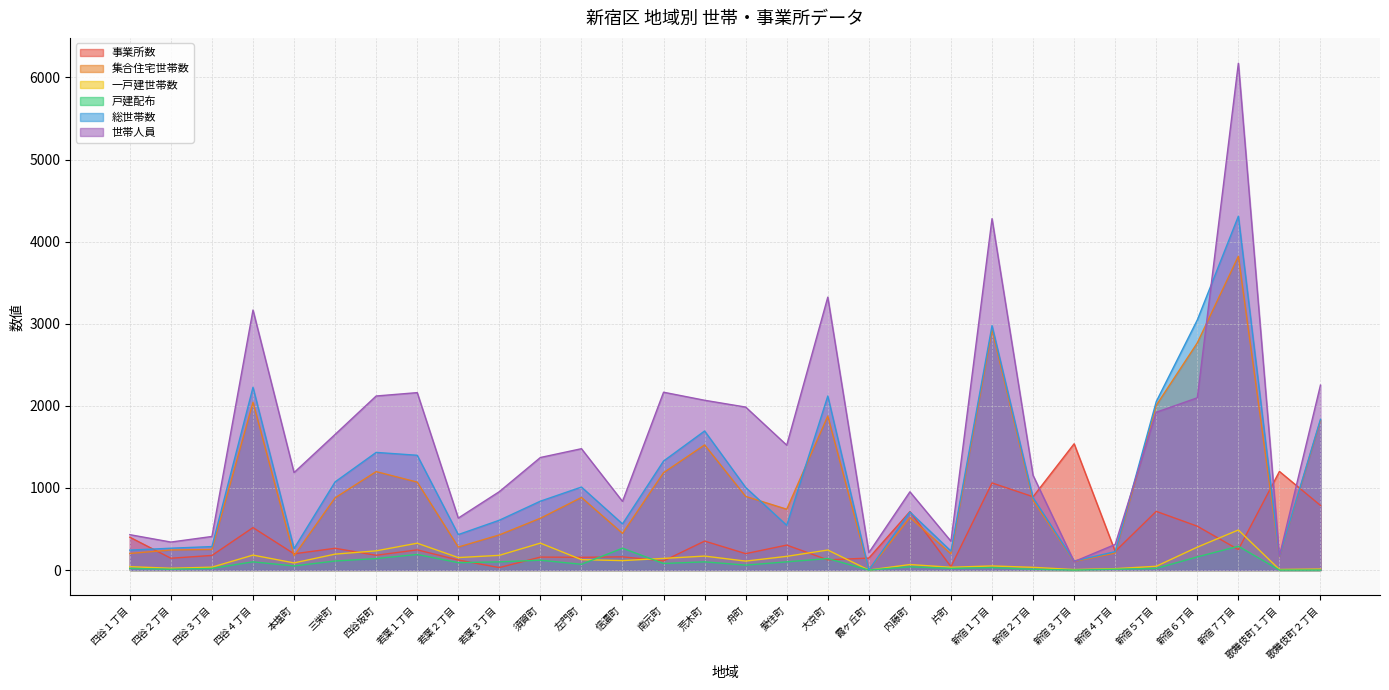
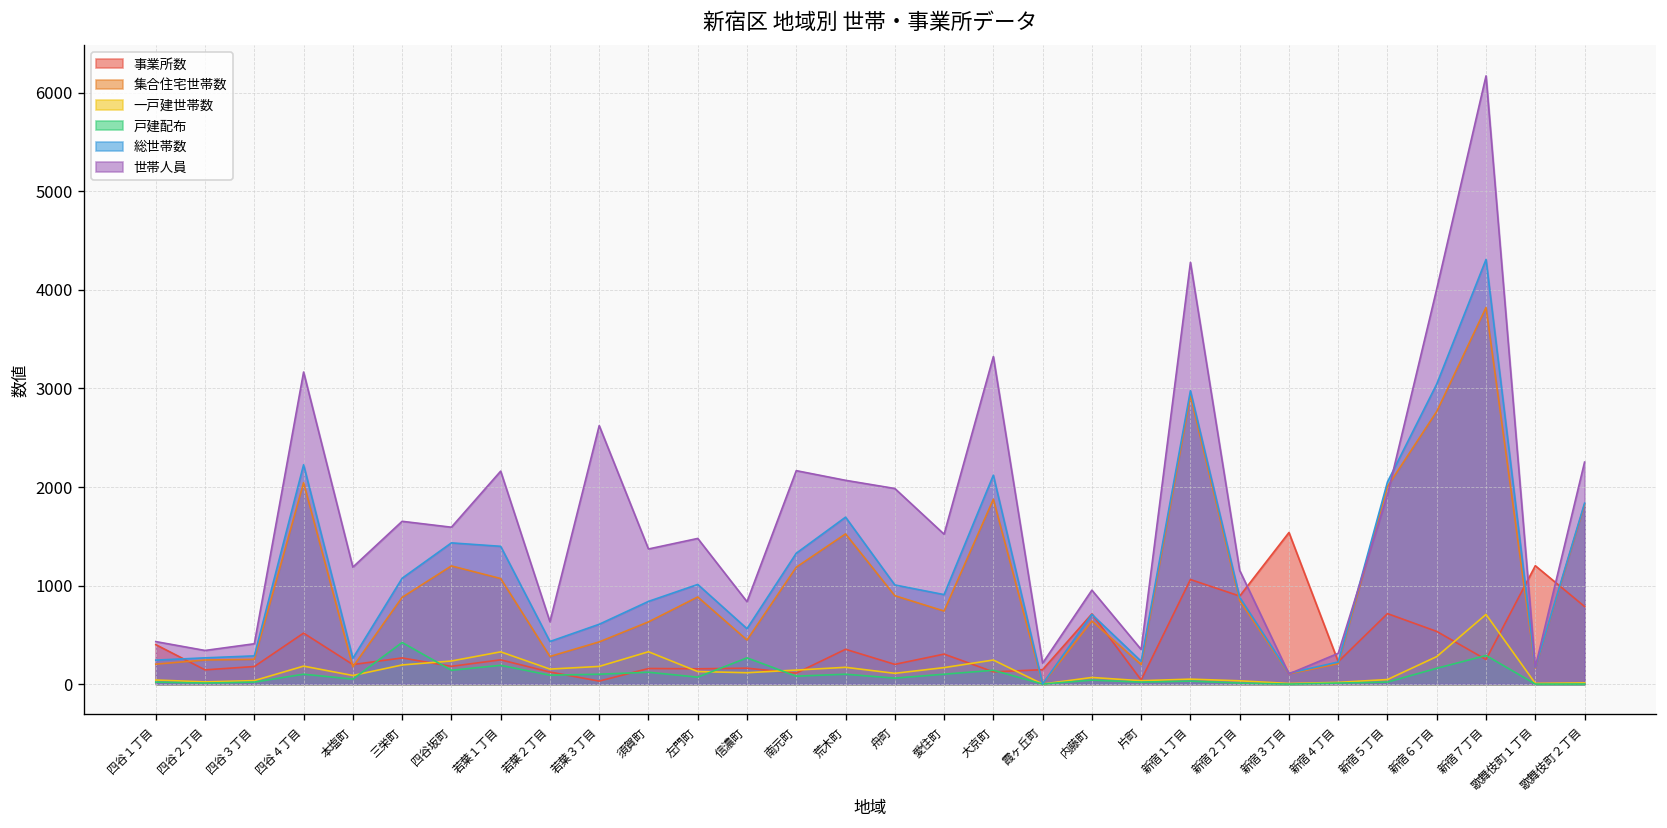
戸建配布, 三栄町: 100 -> 400
世帯人員, 四谷坂町: 2100 -> 1600
世帯人員, 若葉３丁目: 1000 -> 2600
総世帯数, 愛住町: 500 -> 900
世帯人員, 新宿６丁目: 2100 -> 4000
一戸建世帯数, 新宿７丁目: 500 -> 700
